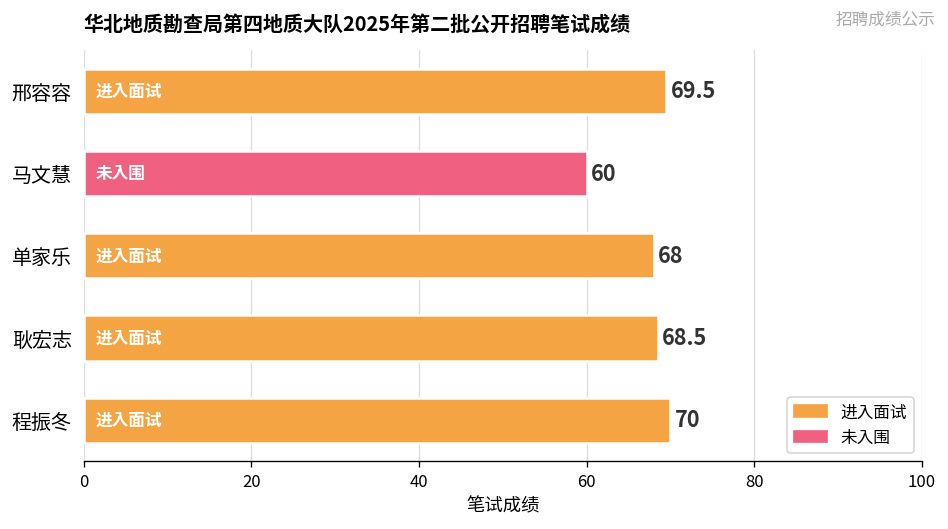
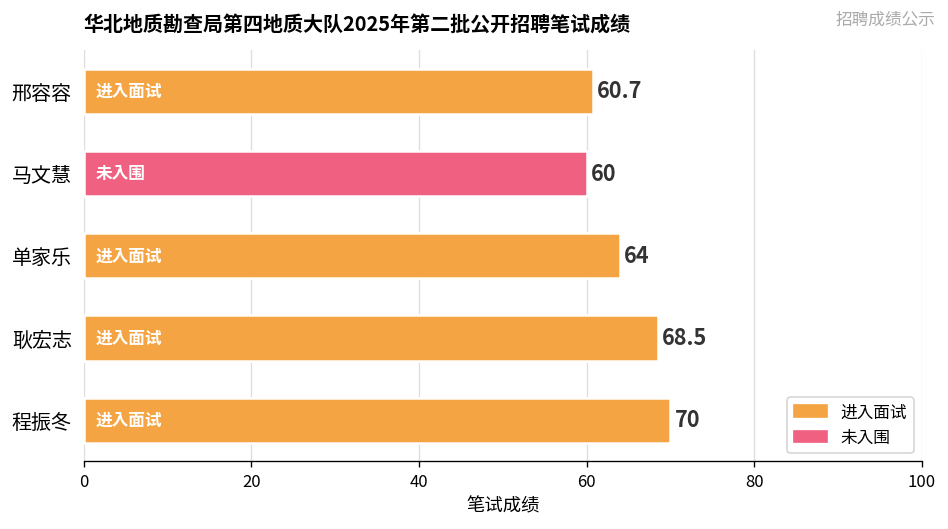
邢容容: 69.5 -> 60.7
单家乐: 68 -> 64
